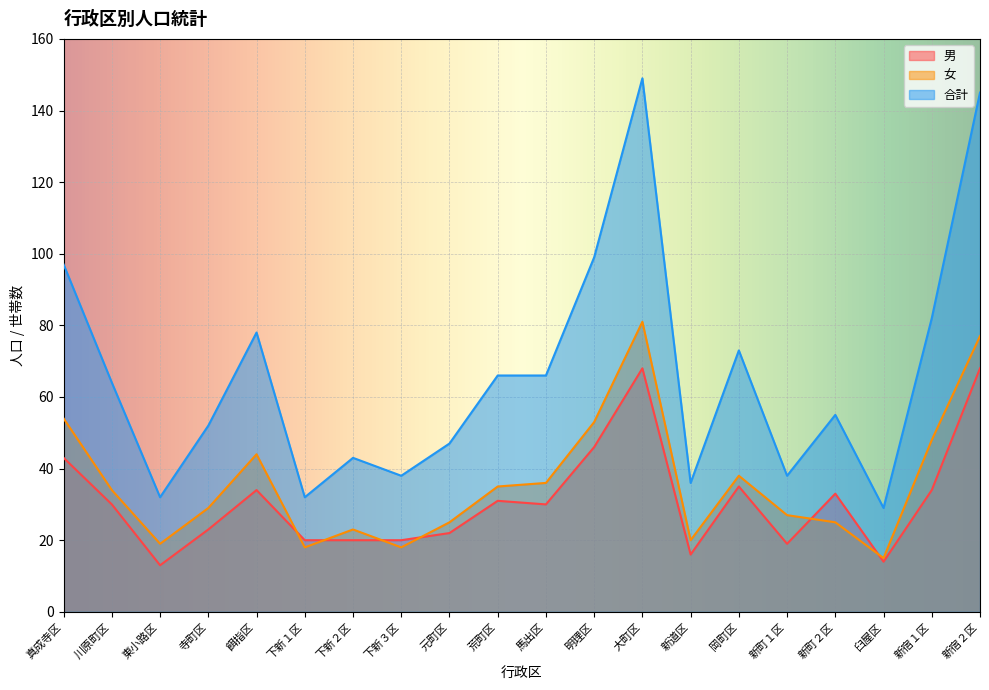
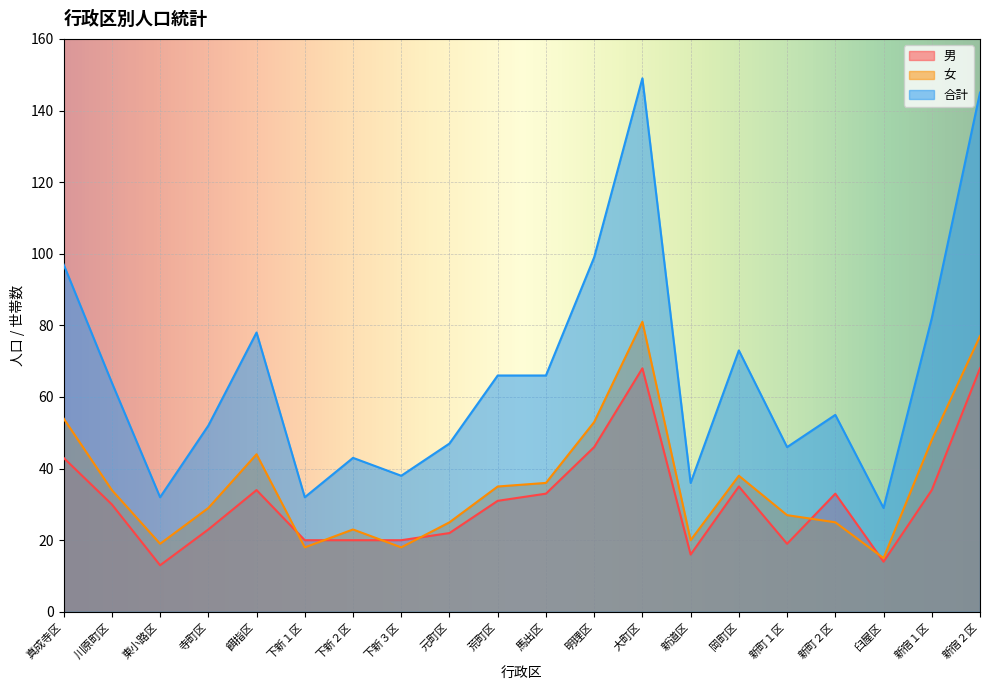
男, 馬出区: 30 -> 33
合計, 新町１区: 38 -> 46
